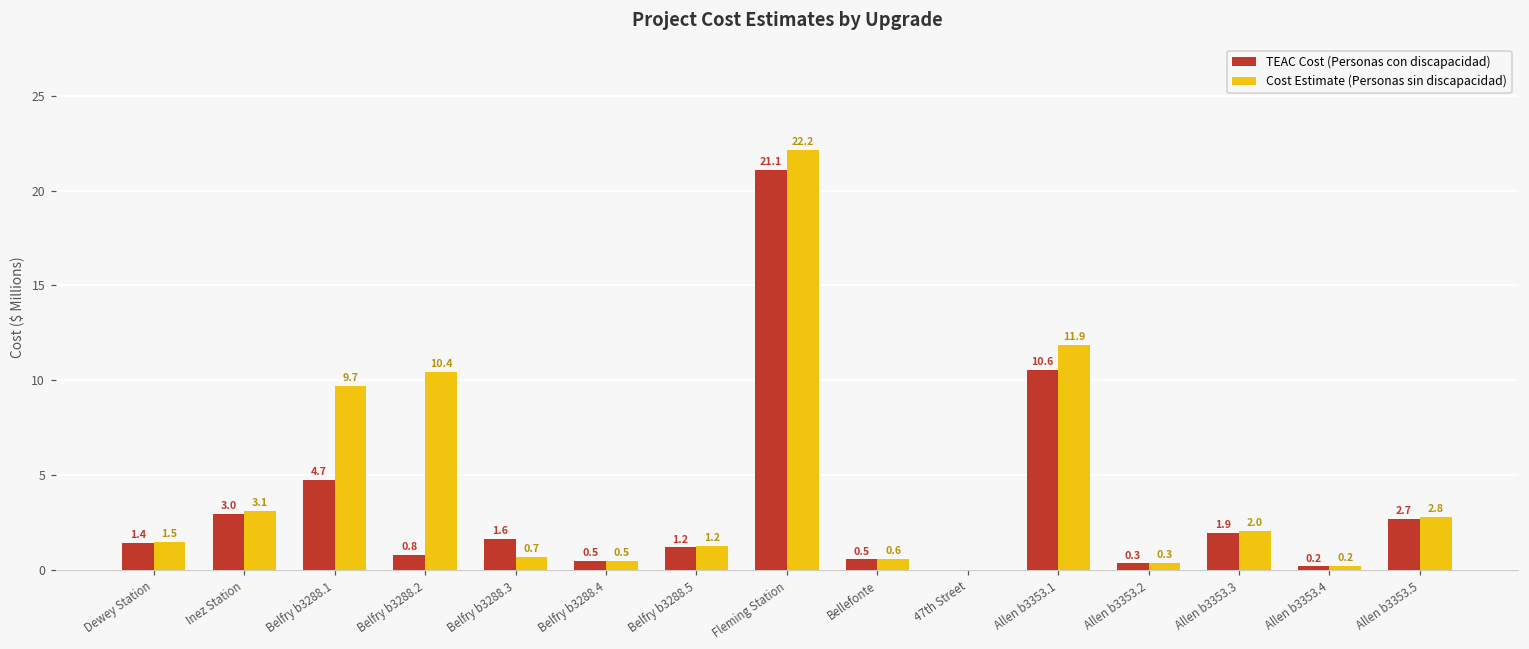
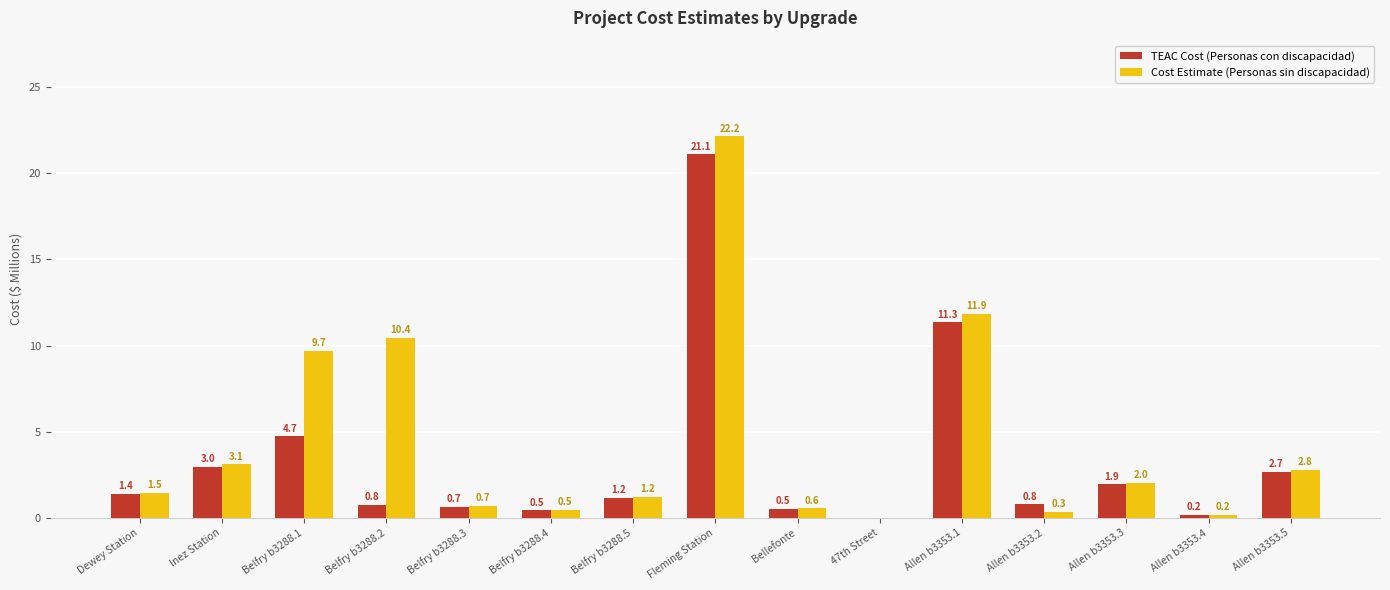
TEAC Cost (Personas con discapacidad), Belfry b3288.3: 1.6 -> 0.7
TEAC Cost (Personas con discapacidad), Allen b3353.1: 10.6 -> 11.3
TEAC Cost (Personas con discapacidad), Allen b3353.2: 0.3 -> 0.8
